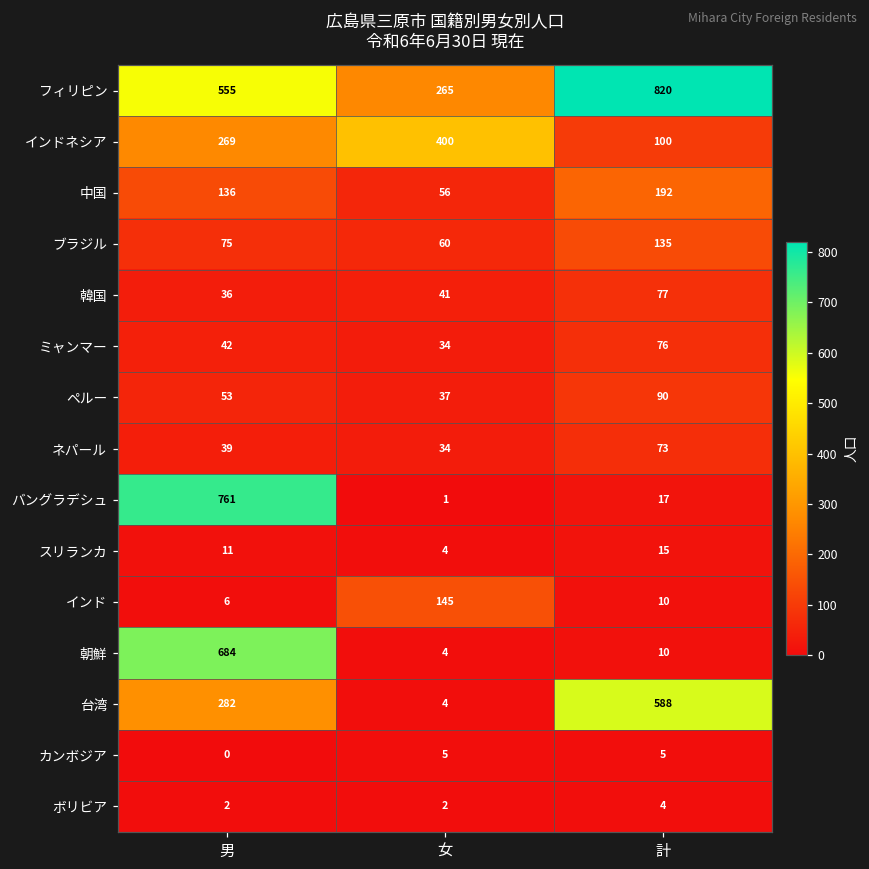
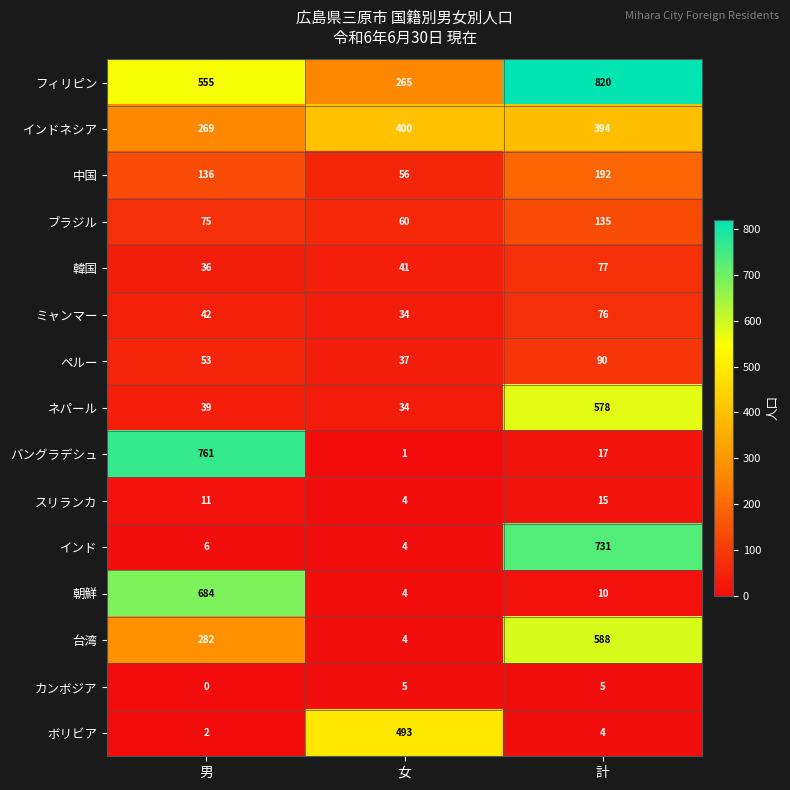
インドネシア, 計: 100 -> 394
ネパール, 計: 73 -> 578
インド, 女: 145 -> 4
インド, 計: 10 -> 731
ボリビア, 女: 2 -> 493
